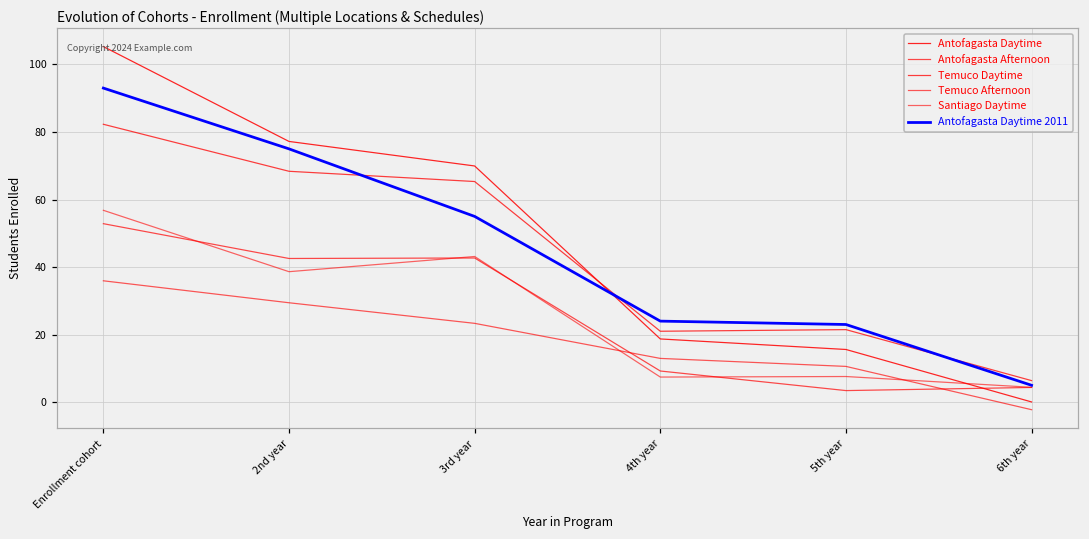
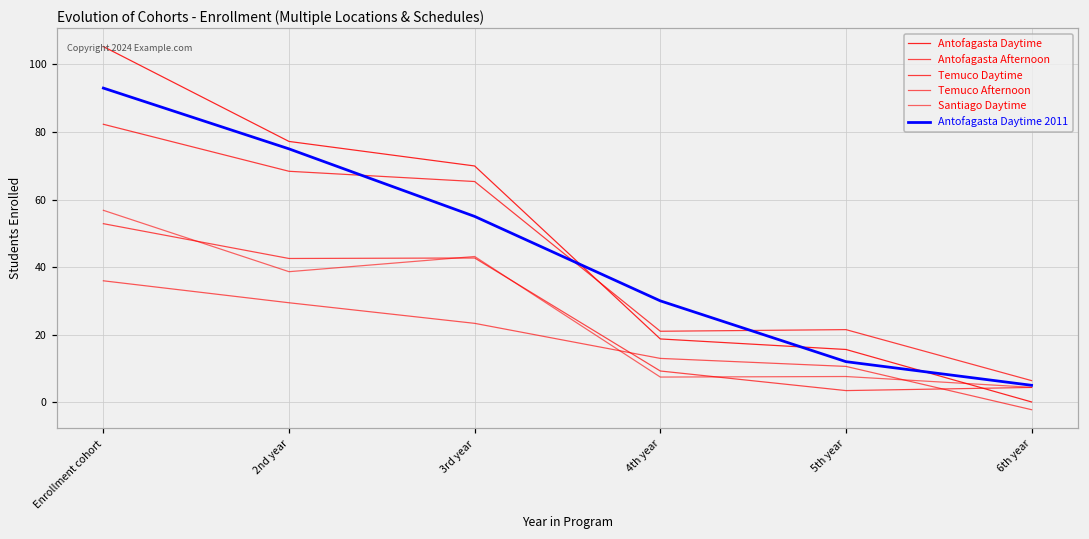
Antofagasta Daytime 2011, 4th year: 24 -> 30
Antofagasta Daytime 2011, 5th year: 23 -> 12
